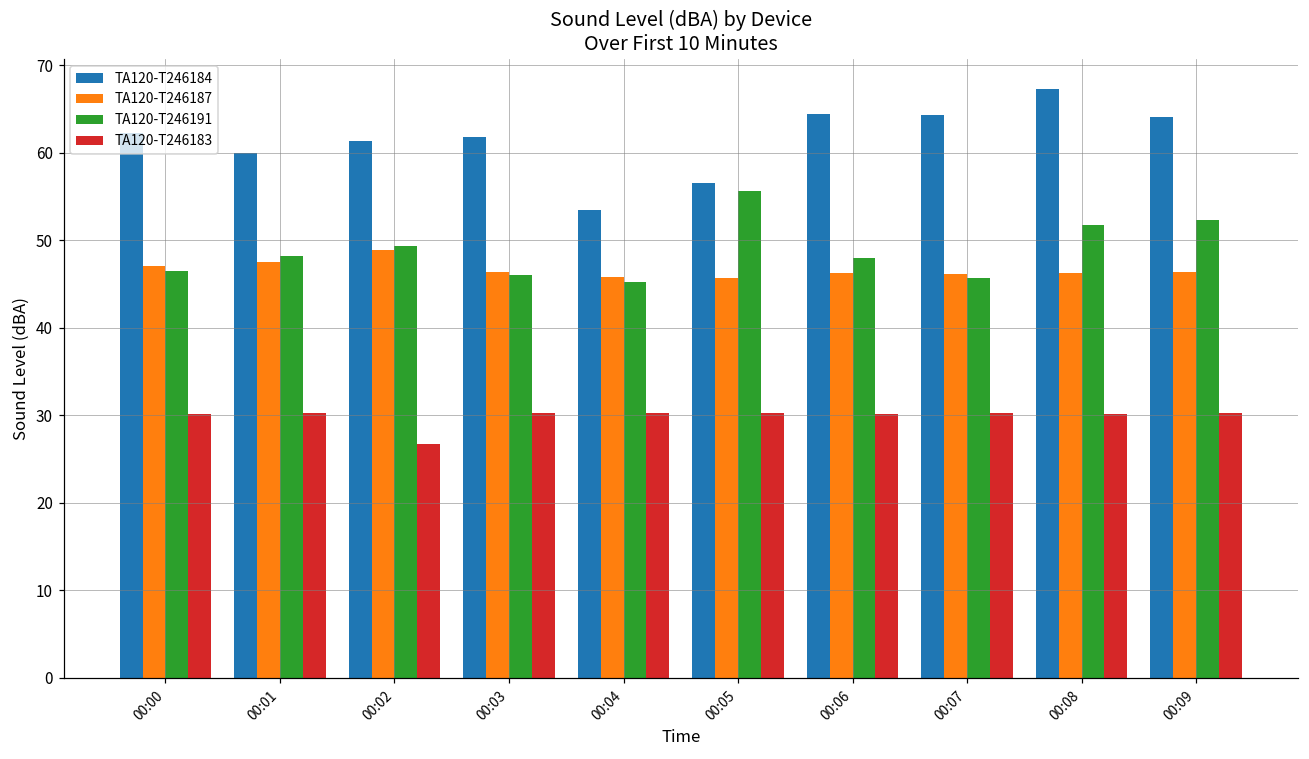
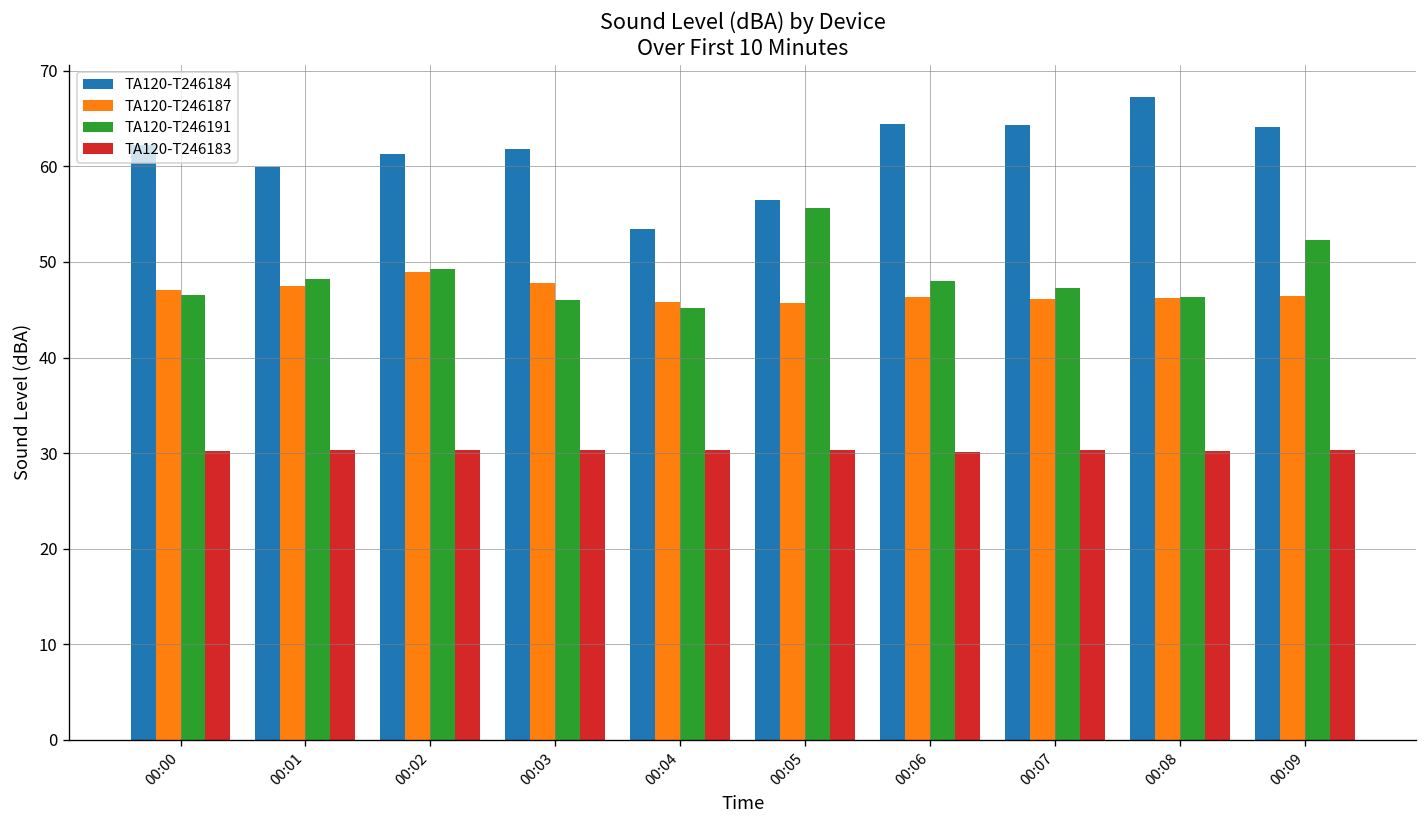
TA120-T246183, 00:02: 27 -> 30
TA120-T246187, 00:03: 46 -> 48
TA120-T246191, 00:07: 46 -> 47
TA120-T246191, 00:08: 52 -> 46
